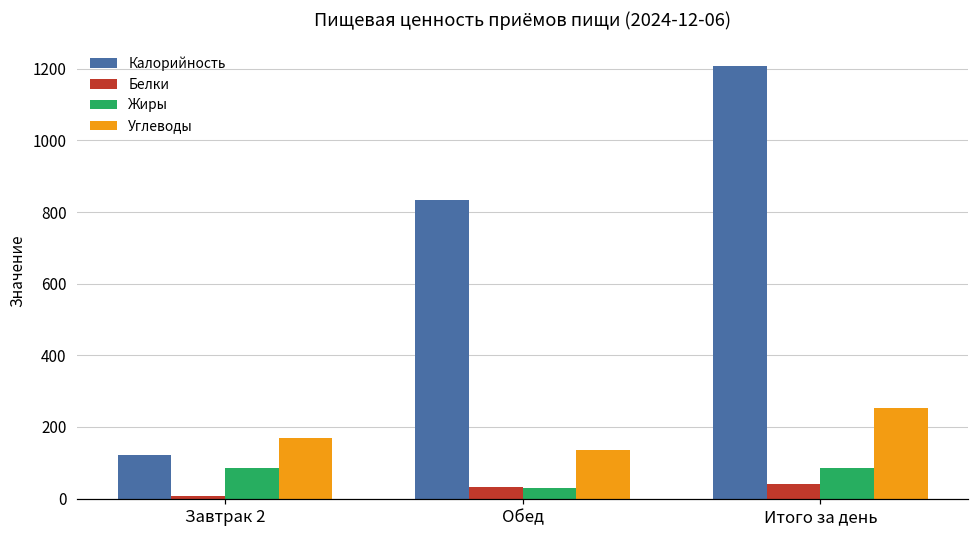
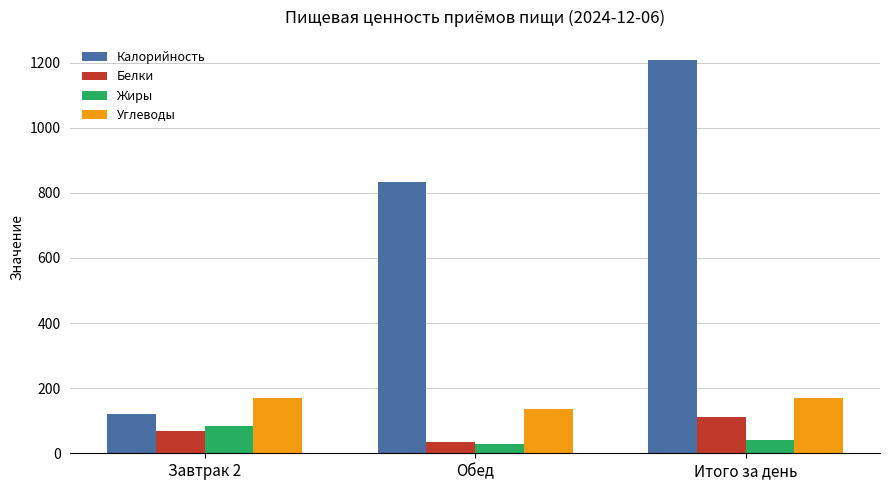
Белки, Завтрак 2: 10 -> 70
Белки, Итого за день: 40 -> 110
Жиры, Итого за день: 80 -> 40
Углеводы, Итого за день: 250 -> 170
